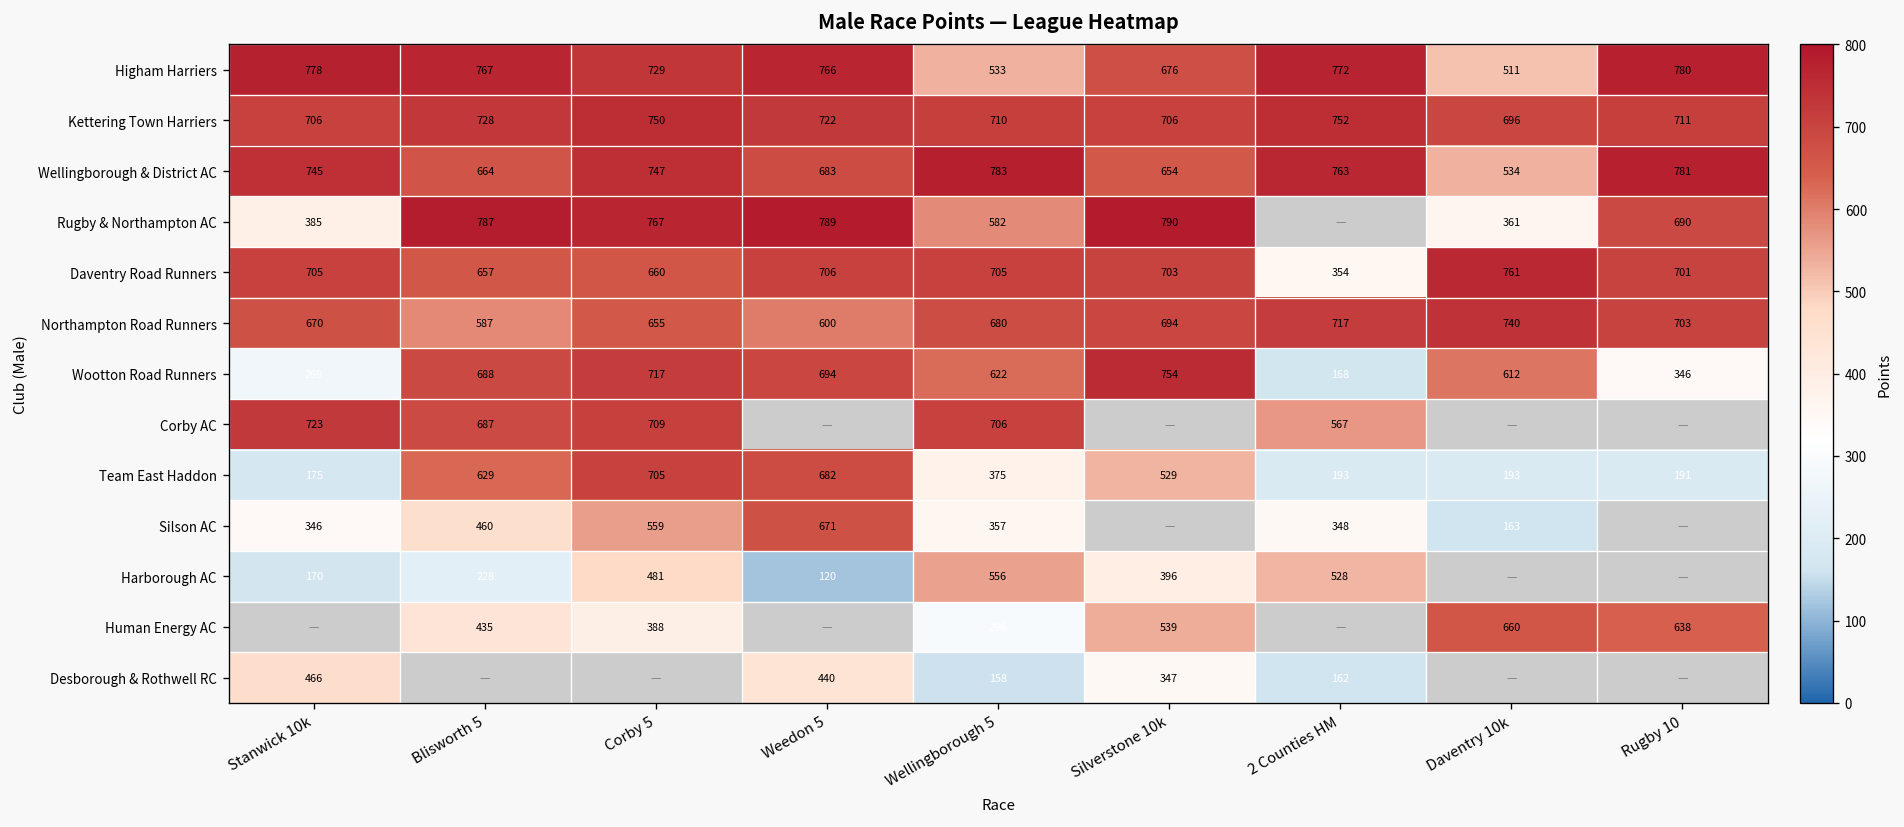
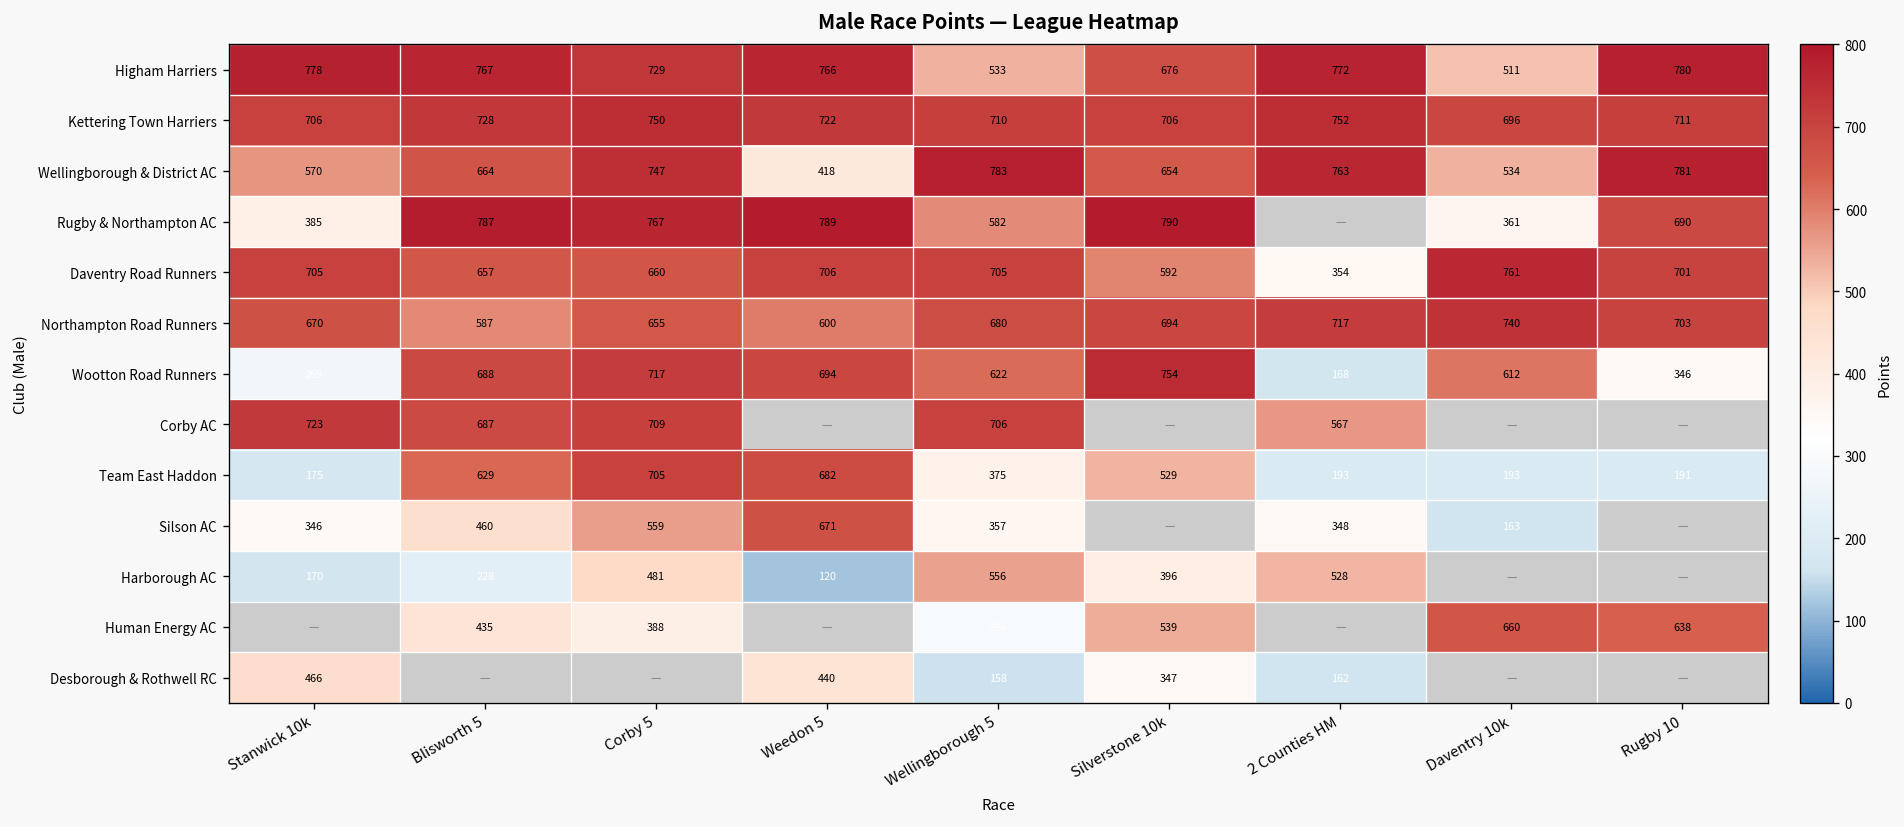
Wellingborough & District AC, Stanwick 10k: 745 -> 570
Wellingborough & District AC, Weedon 5: 683 -> 418
Daventry Road Runners, Silverstone 10k: 703 -> 592
